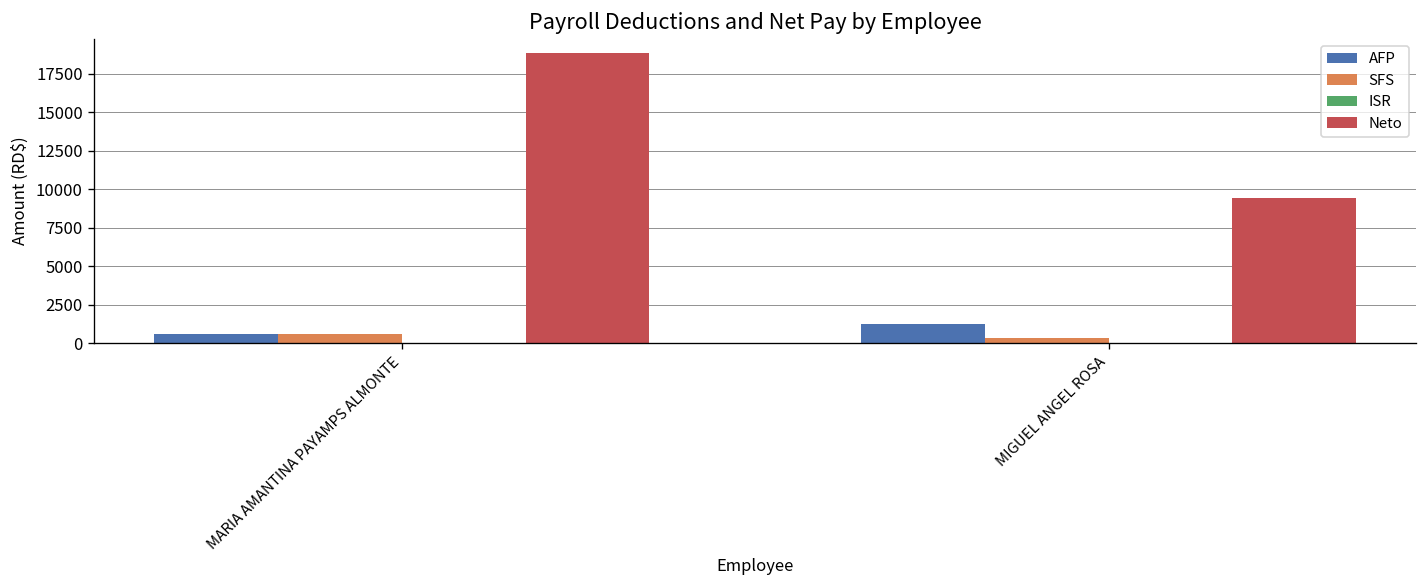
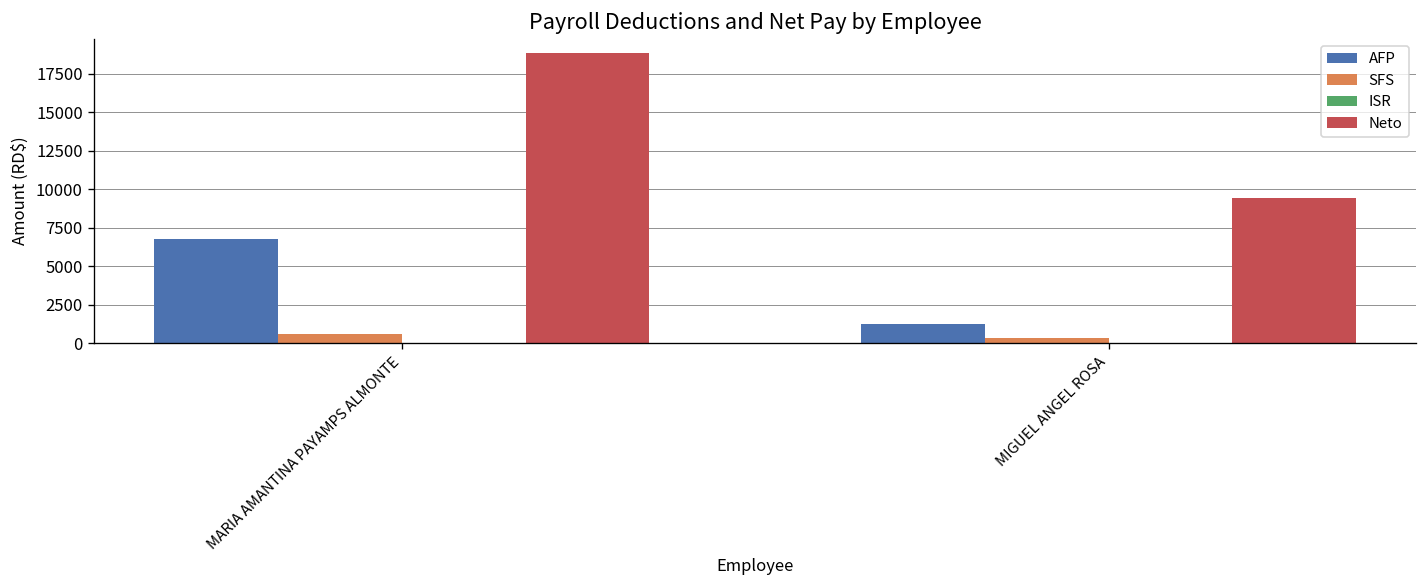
AFP, MARIA AMANTINA PAYAMPS ALMONTE: 600 -> 6800
